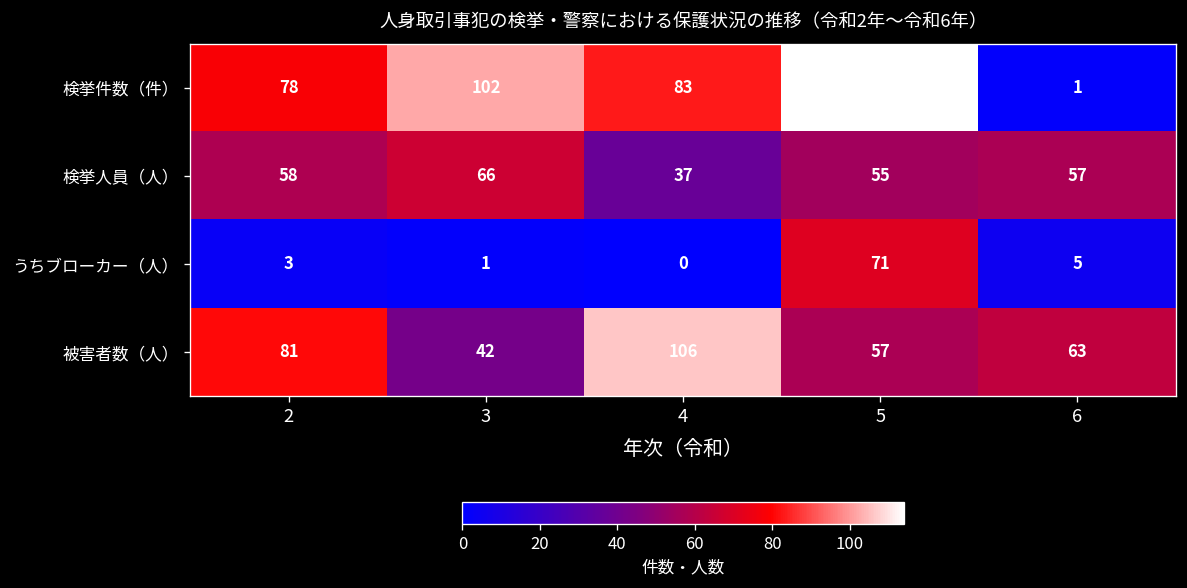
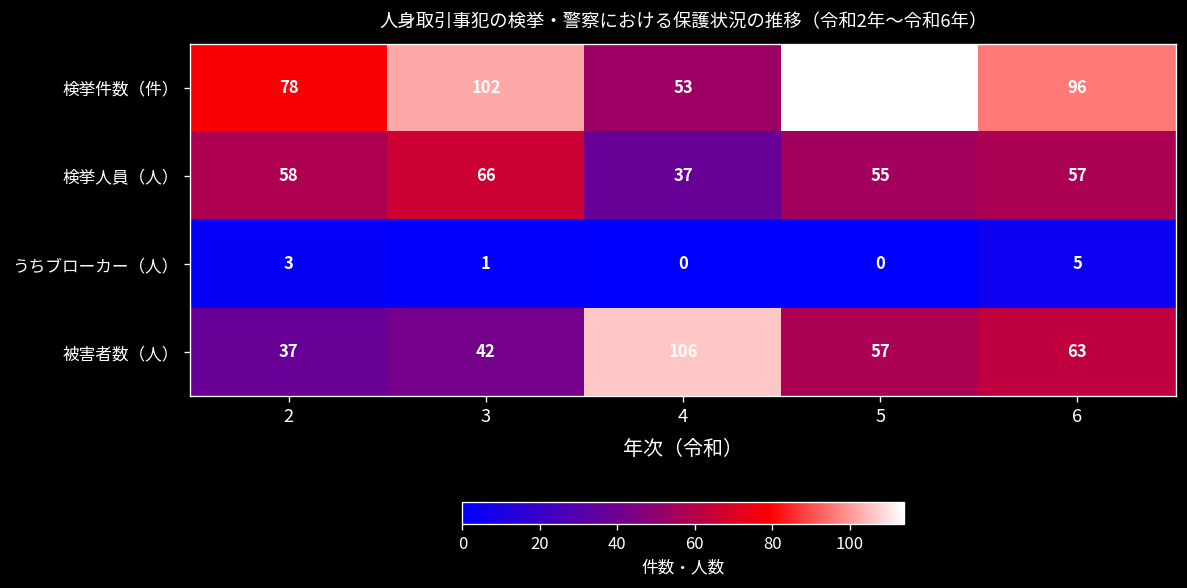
検挙件数（件）, 4: 83 -> 53
検挙件数（件）, 6: 1 -> 96
うちブローカー（人）, 5: 71 -> 0
被害者数（人）, 2: 81 -> 37
